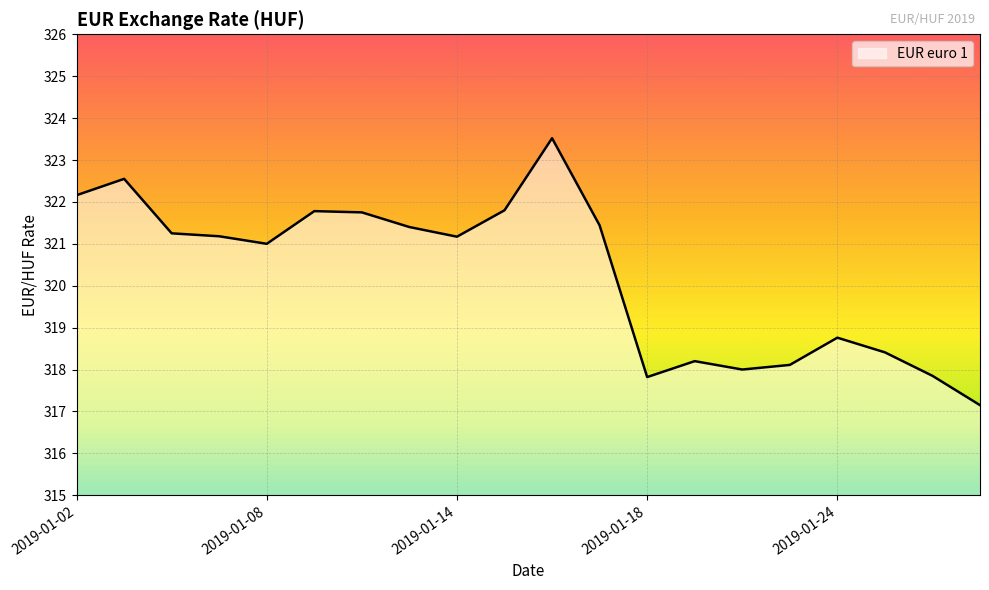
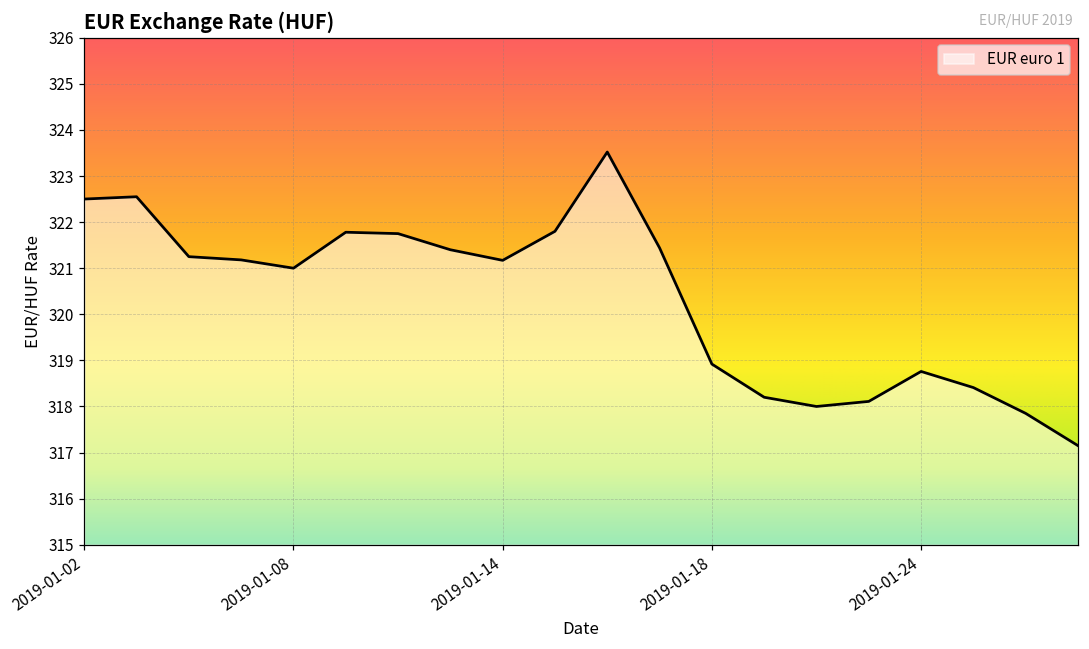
2019-01-02: 322.2 -> 322.5
2019-01-18: 317.8 -> 318.9
